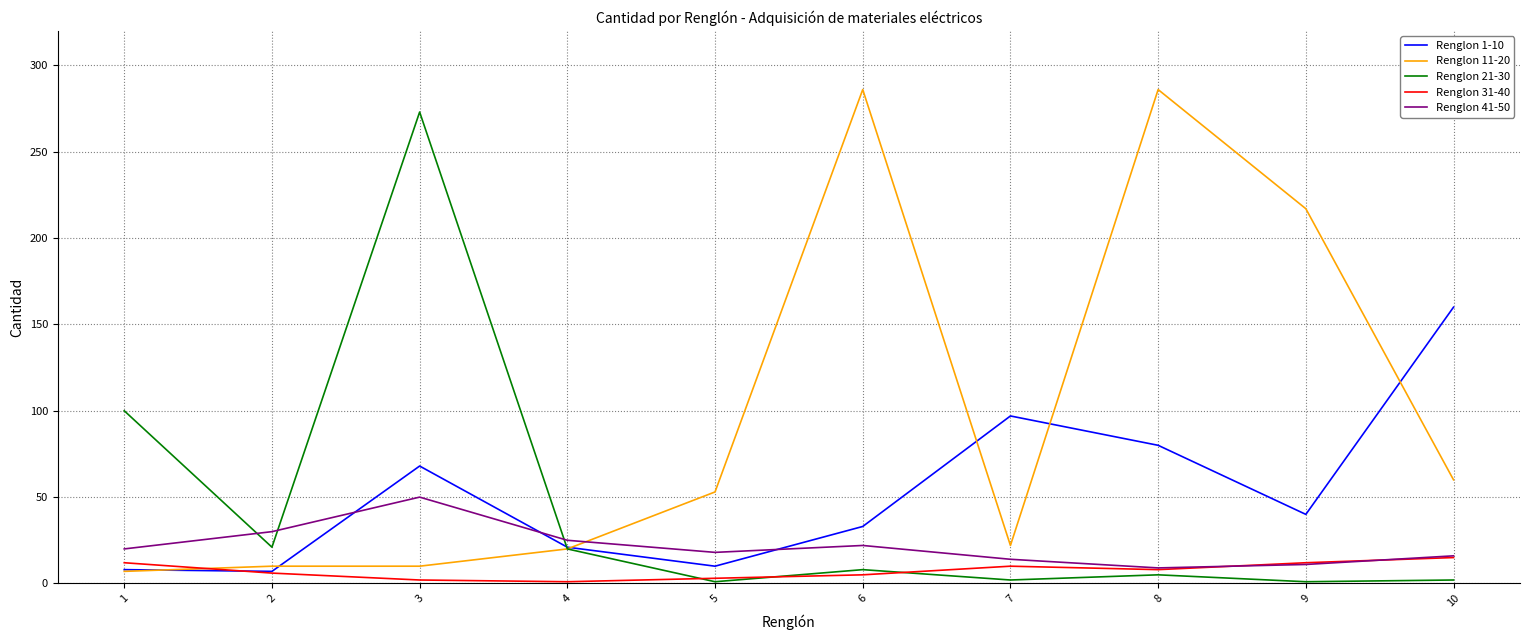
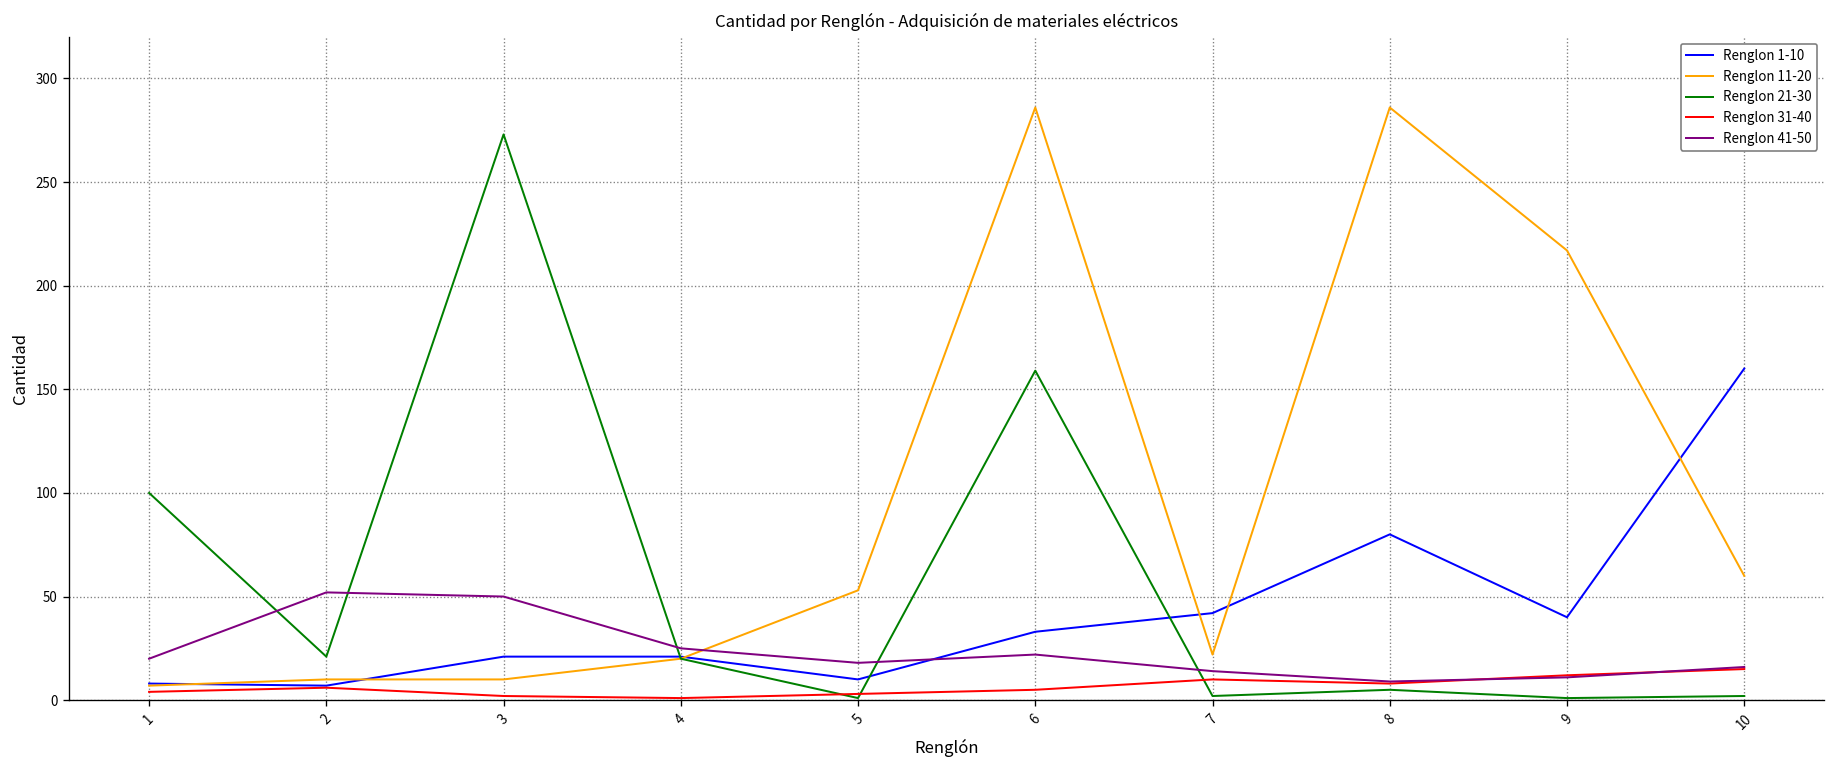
Renglon 31-40, 1: 12 -> 4
Renglon 41-50, 2: 30 -> 52
Renglon 1-10, 3: 68 -> 21
Renglon 21-30, 6: 8 -> 159
Renglon 1-10, 7: 97 -> 42
